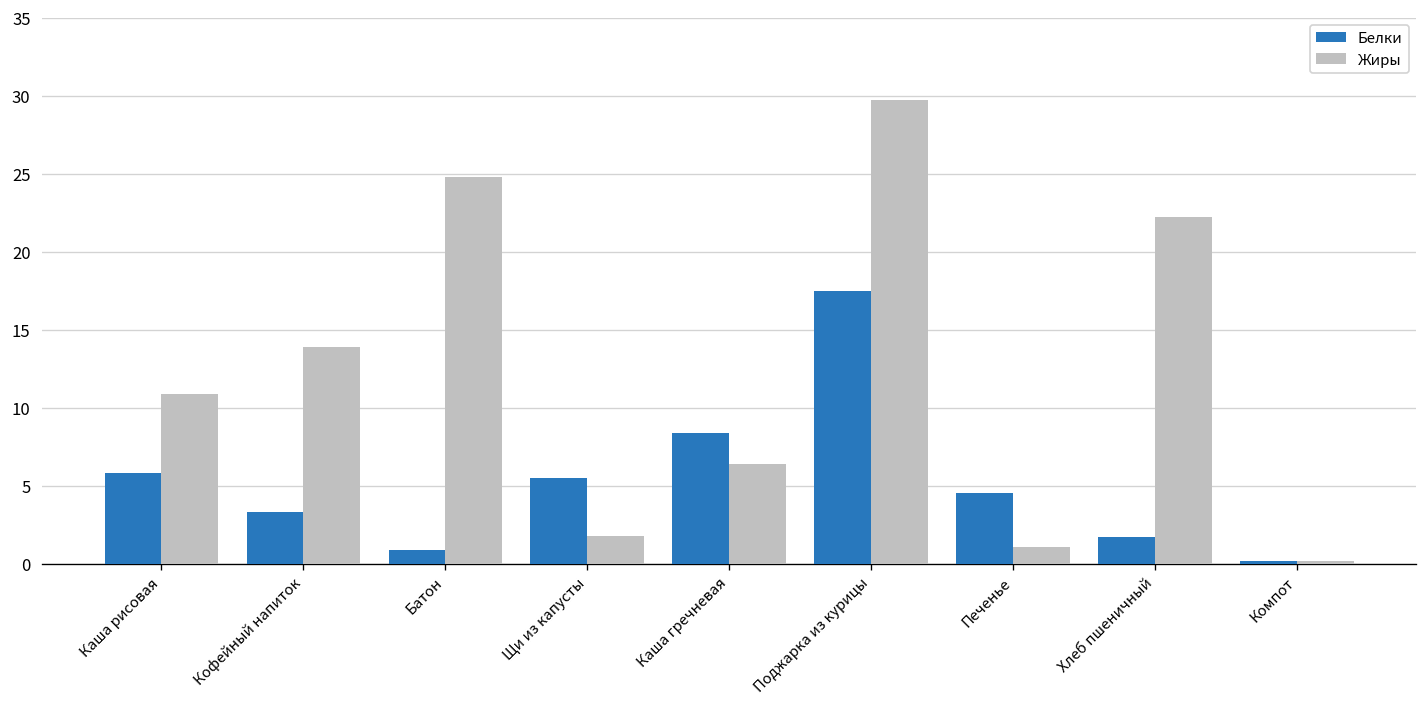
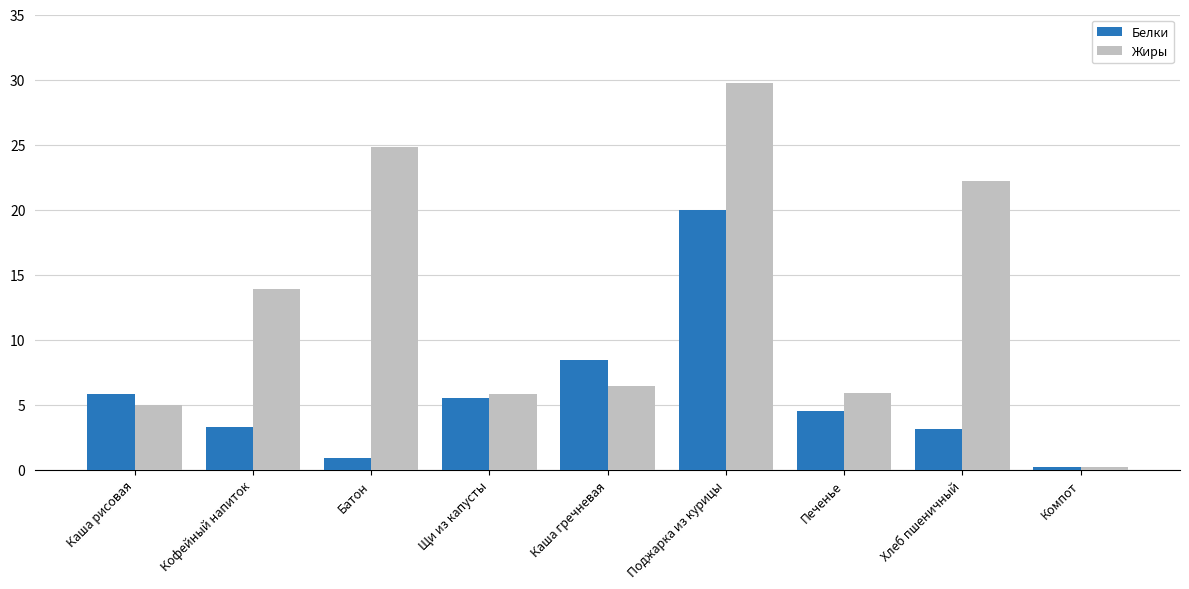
Жиры, Каша рисовая: 10.9 -> 5.0
Жиры, Щи из капусты: 1.8 -> 5.8
Белки, Поджарка из курицы: 17.5 -> 20.0
Жиры, Печенье: 1.1 -> 5.9
Белки, Хлеб пшеничный: 1.7 -> 3.1
